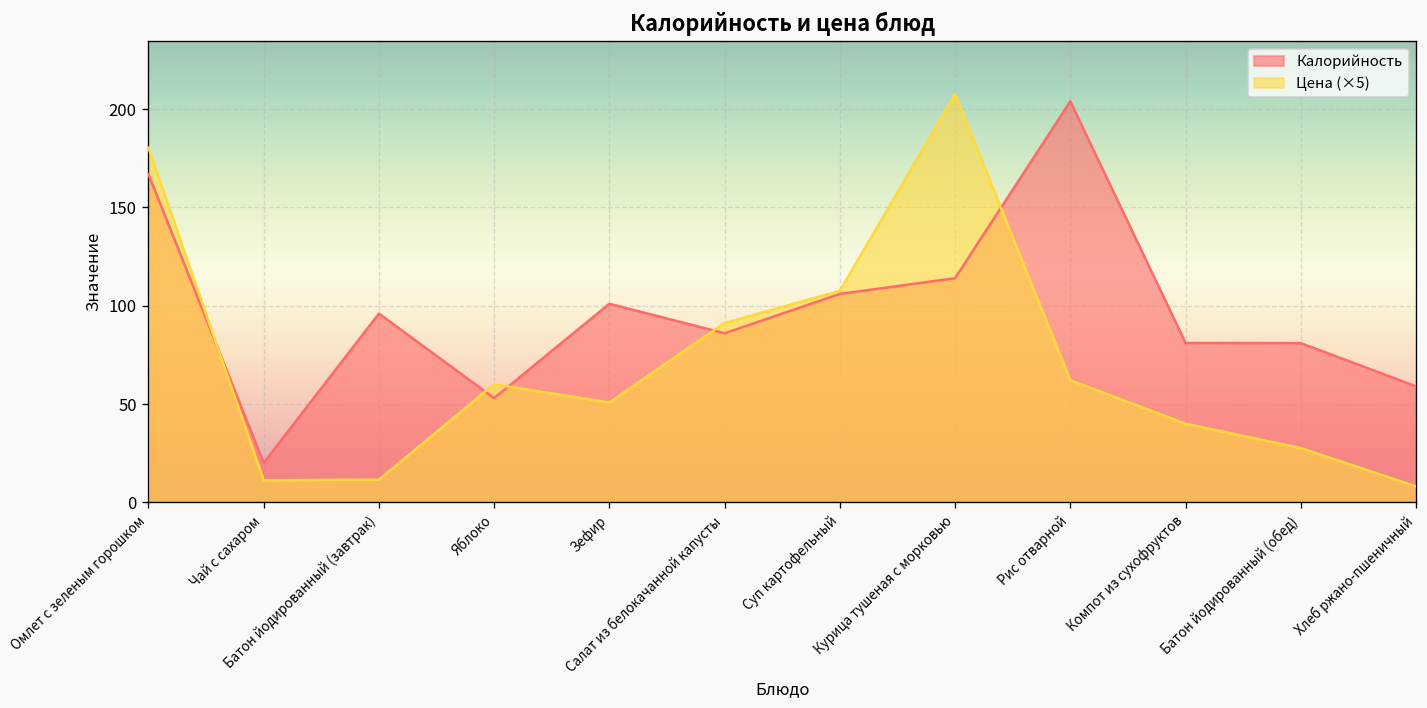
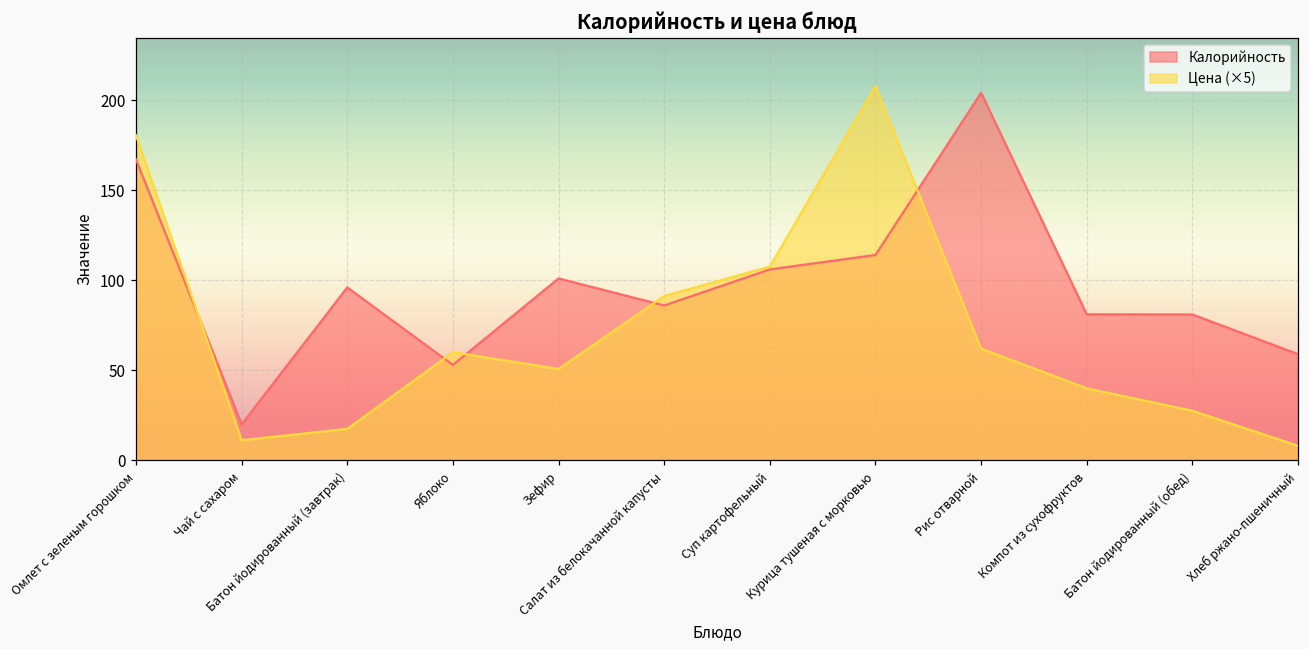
Цена (×5), Батон йодированный (завтрак): 12 -> 18
